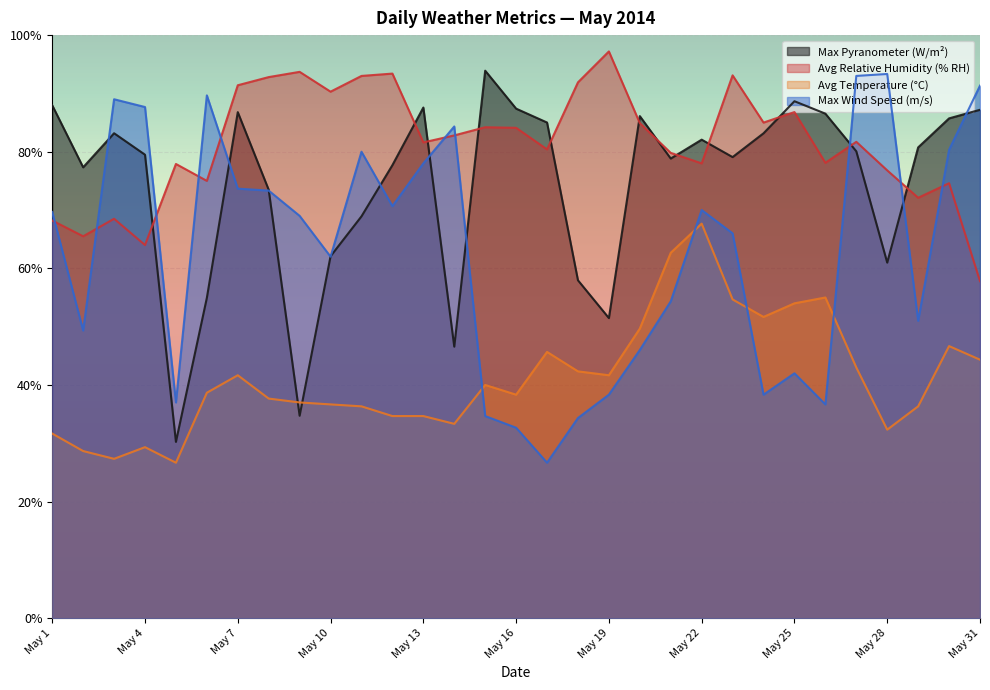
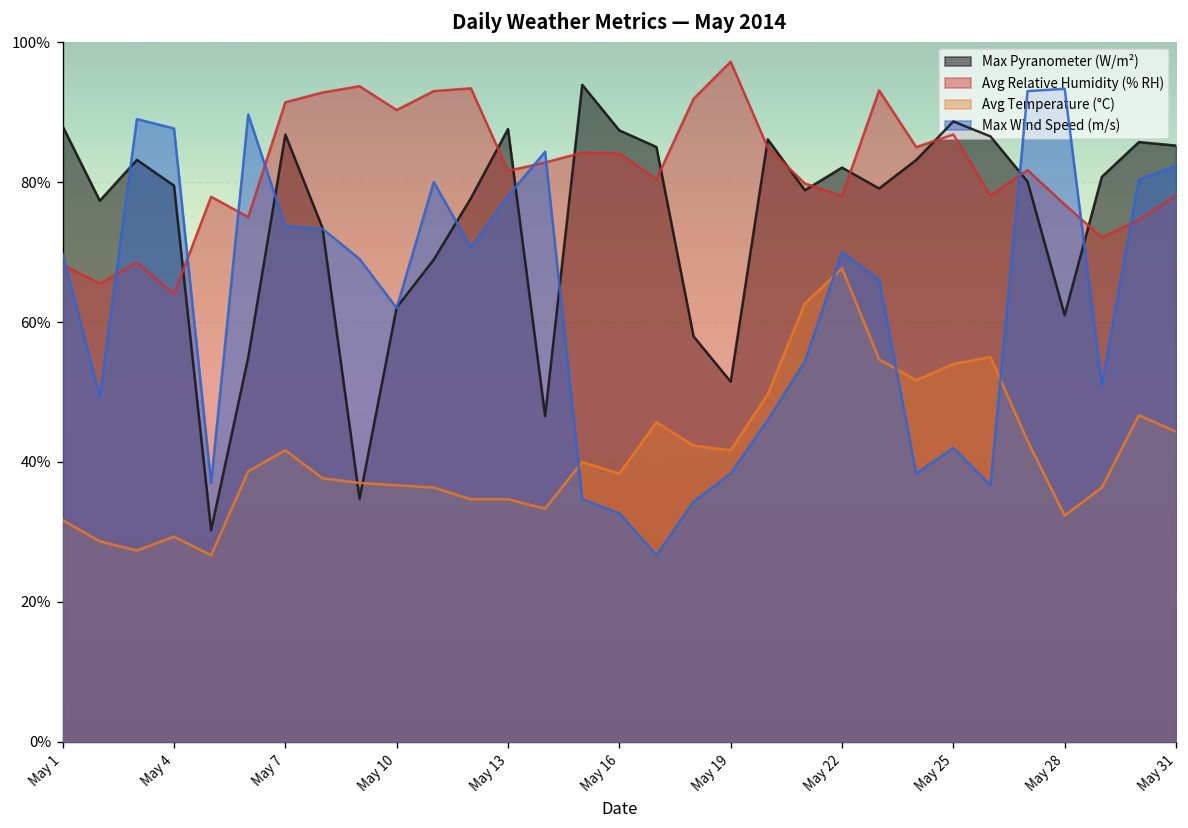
Max Pyranometer (W/m²), May 31: 87% -> 85%
Avg Relative Humidity (% RH), May 31: 58% -> 78%
Max Wind Speed (m/s), May 31: 91% -> 82%
